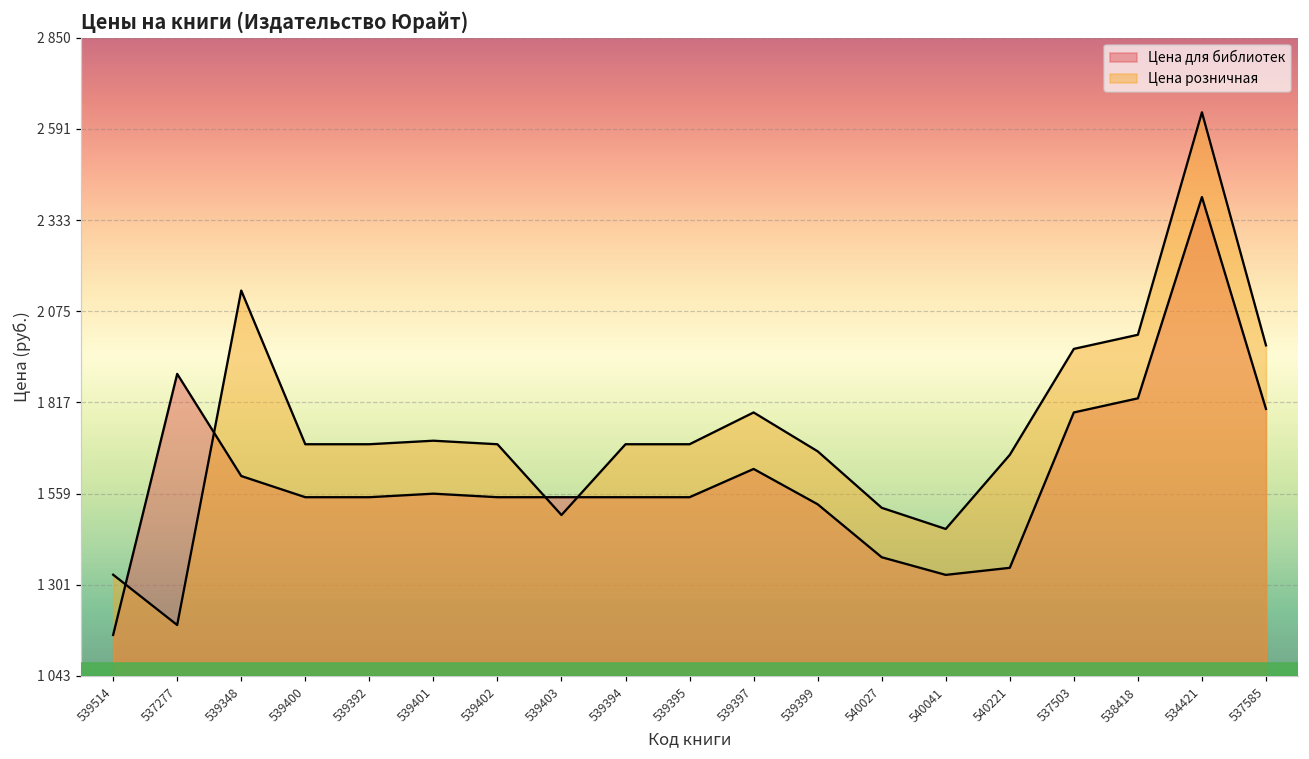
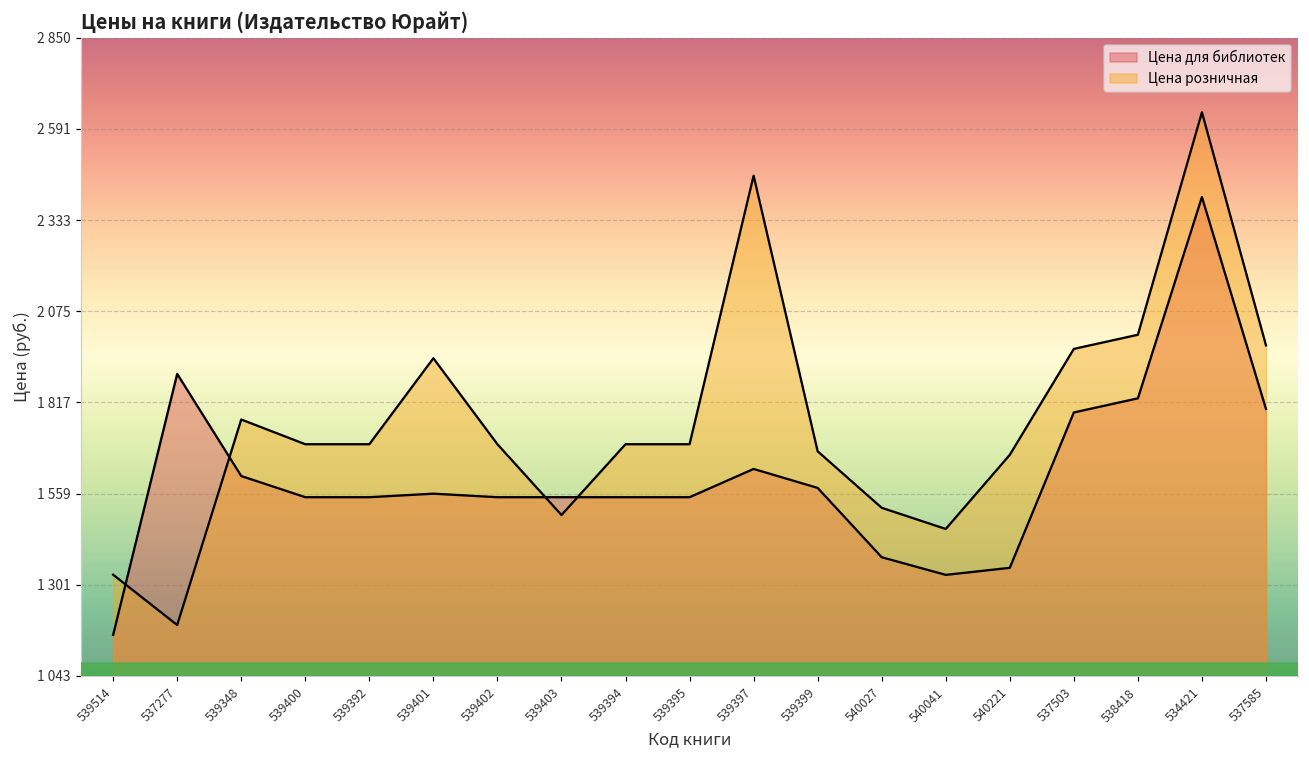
Цена розничная, 539348: 2130 -> 1770
Цена розничная, 539401: 1710 -> 1940
Цена розничная, 539397: 1790 -> 2460
Цена для библиотек, 539399: 1530 -> 1580
